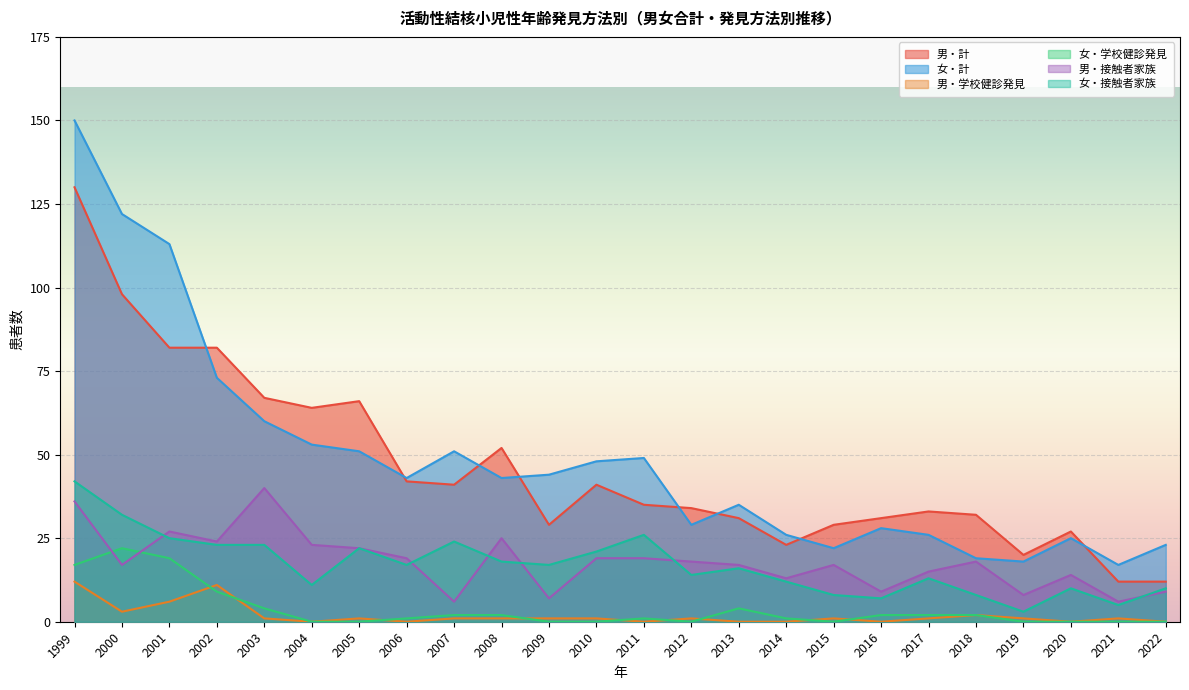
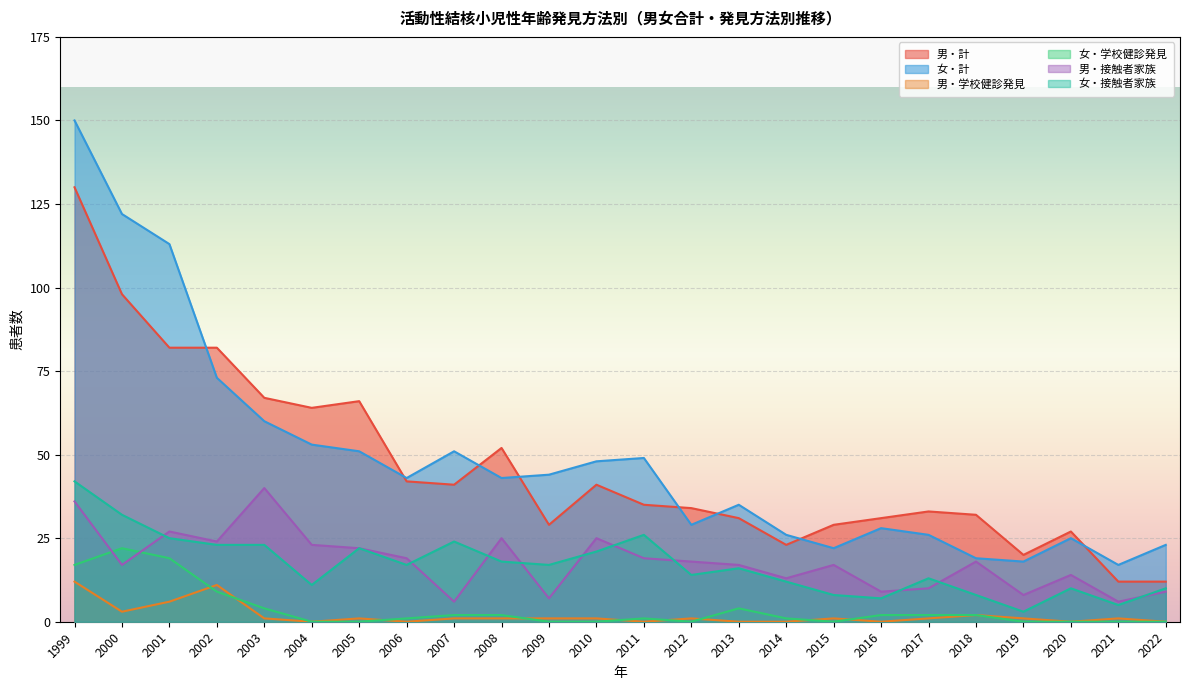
男・接触者家族, 2010: 19 -> 25
男・接触者家族, 2017: 15 -> 10
